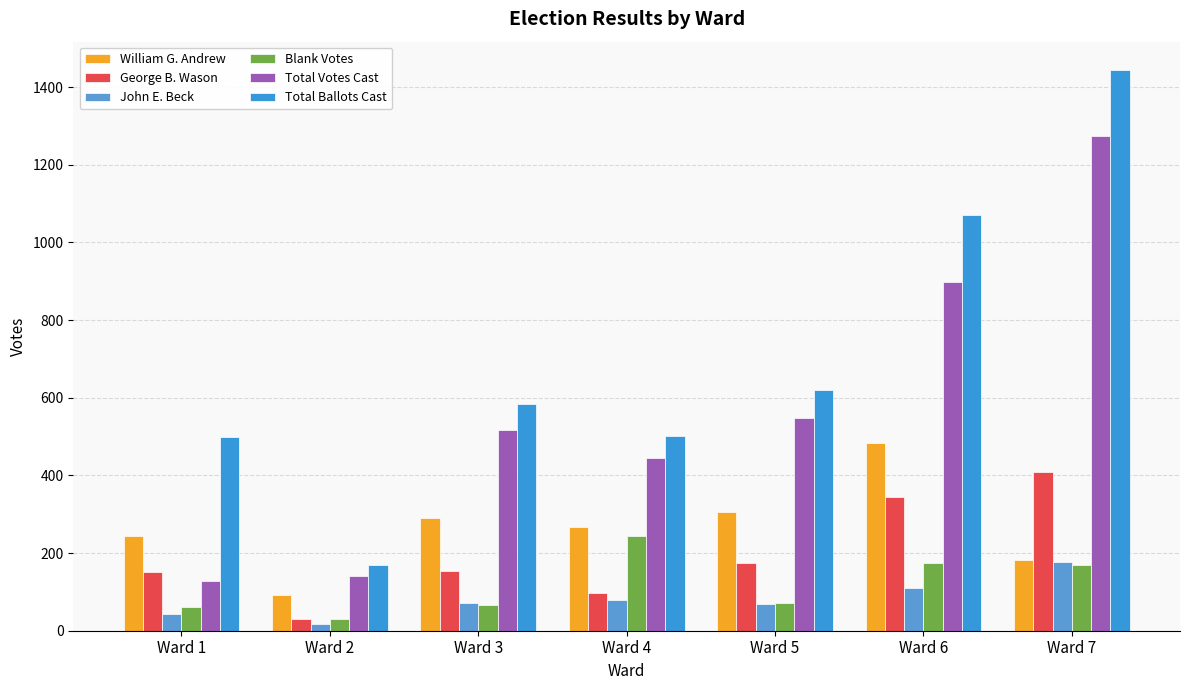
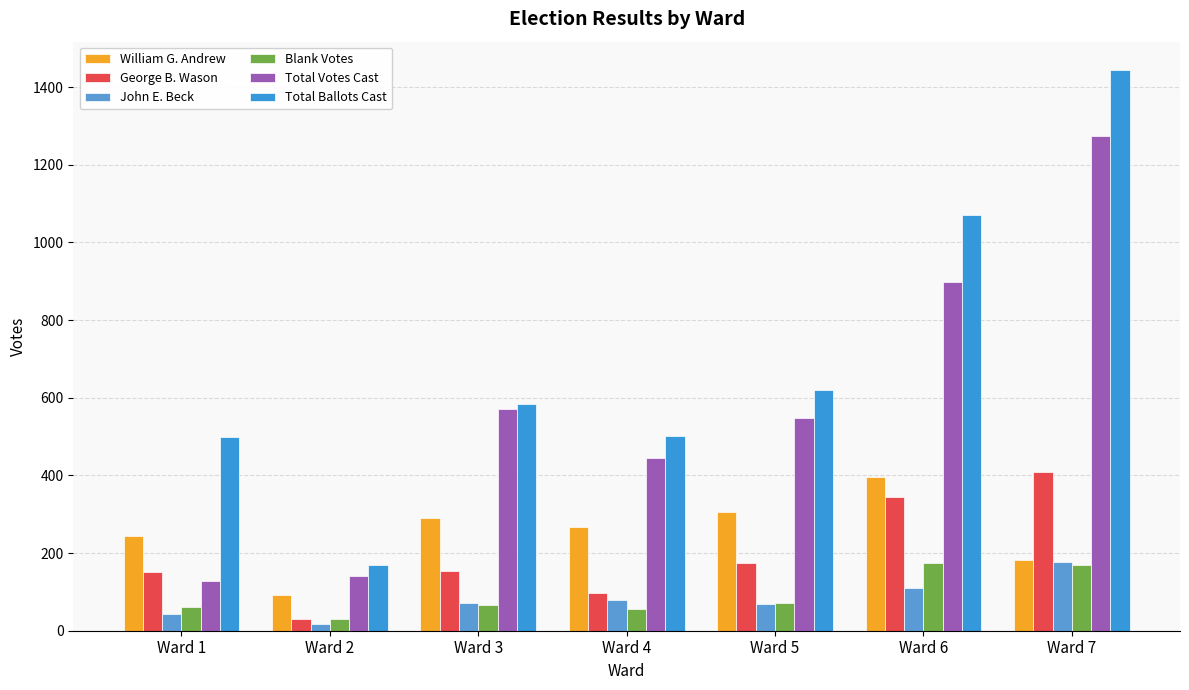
Total Votes Cast, Ward 3: 520 -> 570
Blank Votes, Ward 4: 240 -> 60
William G. Andrew, Ward 6: 480 -> 400
